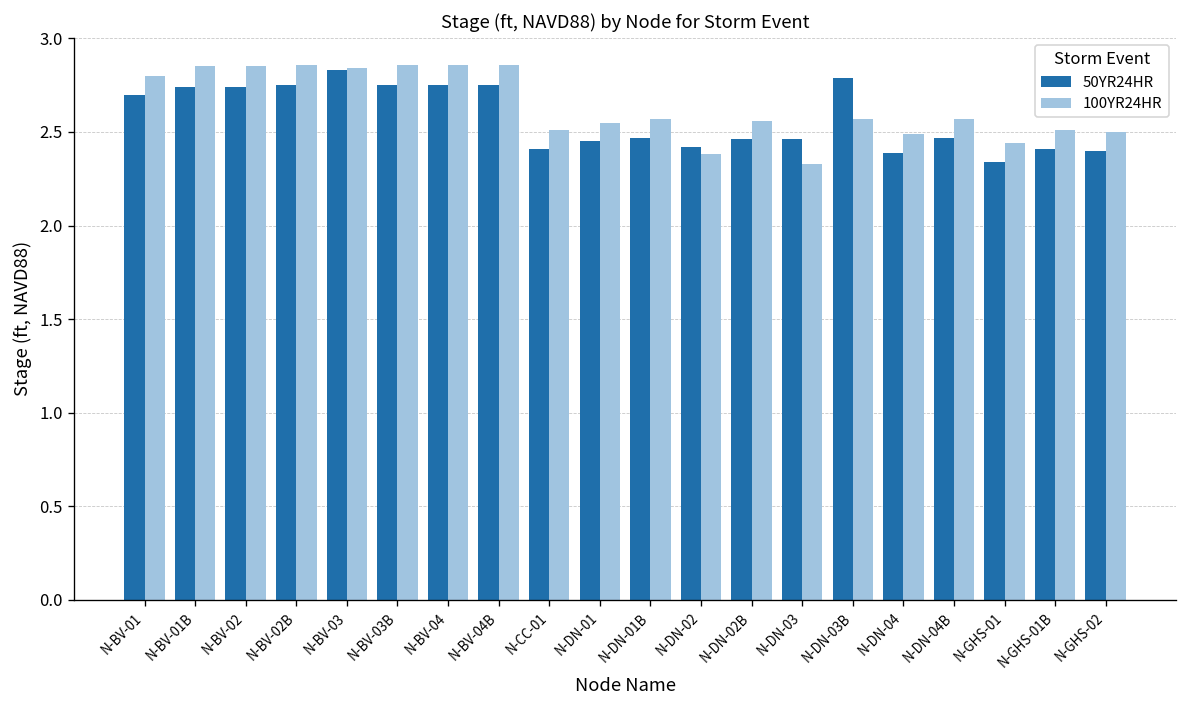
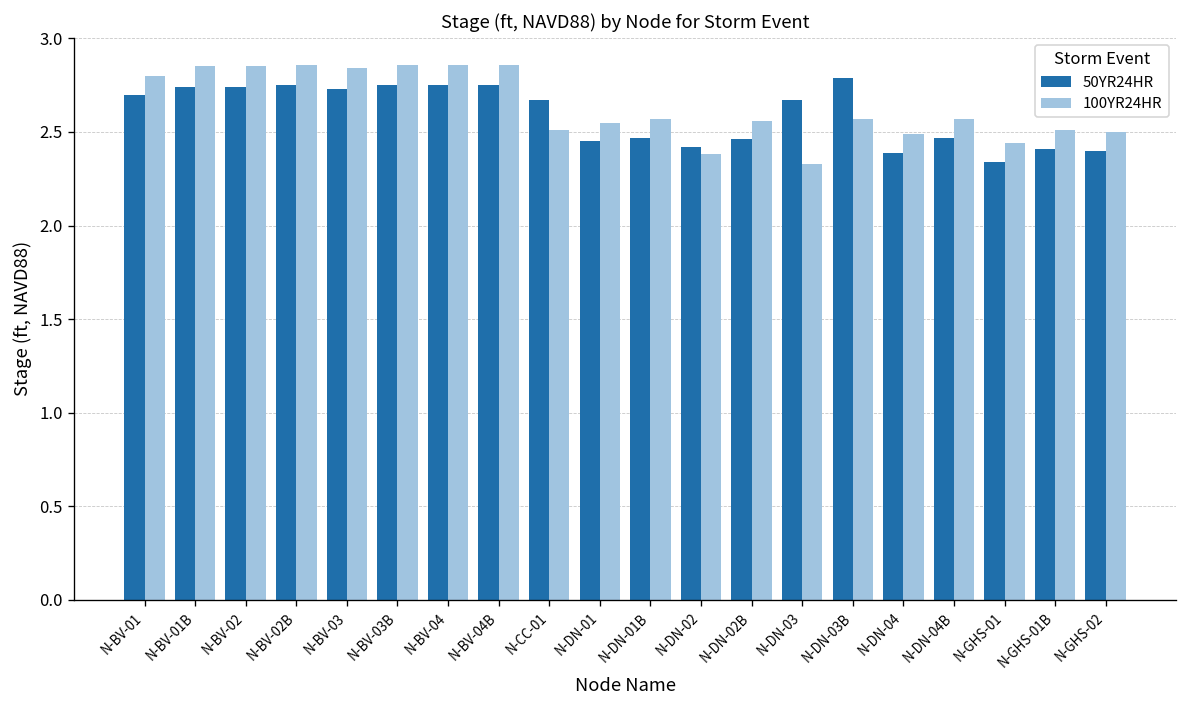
50YR24HR, N-BV-03: 2.83 -> 2.73
50YR24HR, N-CC-01: 2.41 -> 2.67
50YR24HR, N-DN-03: 2.46 -> 2.67
